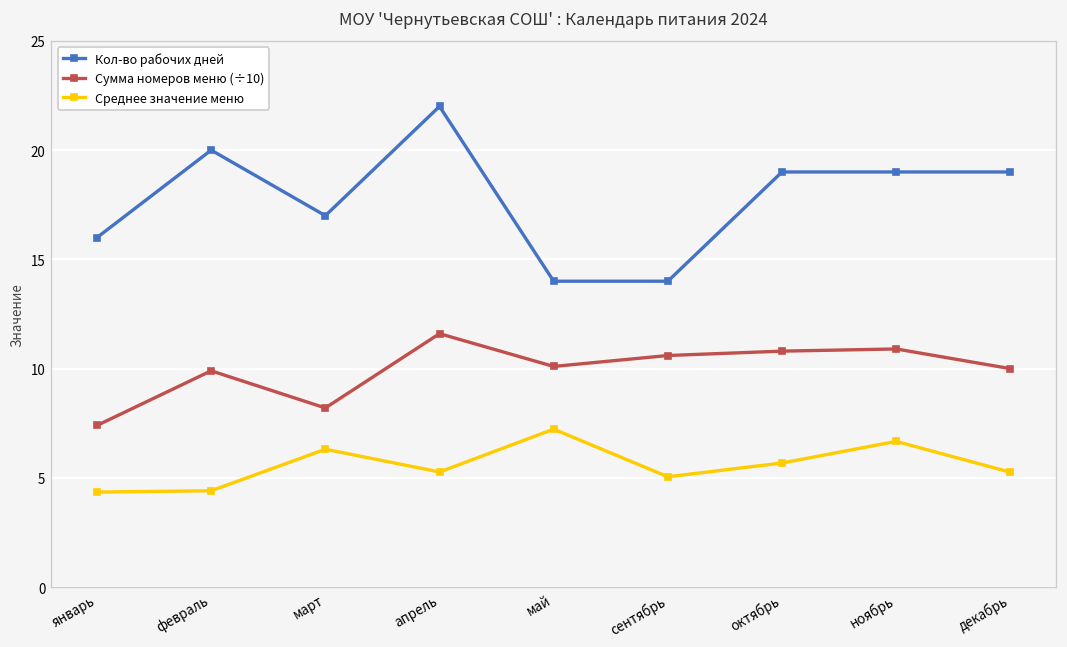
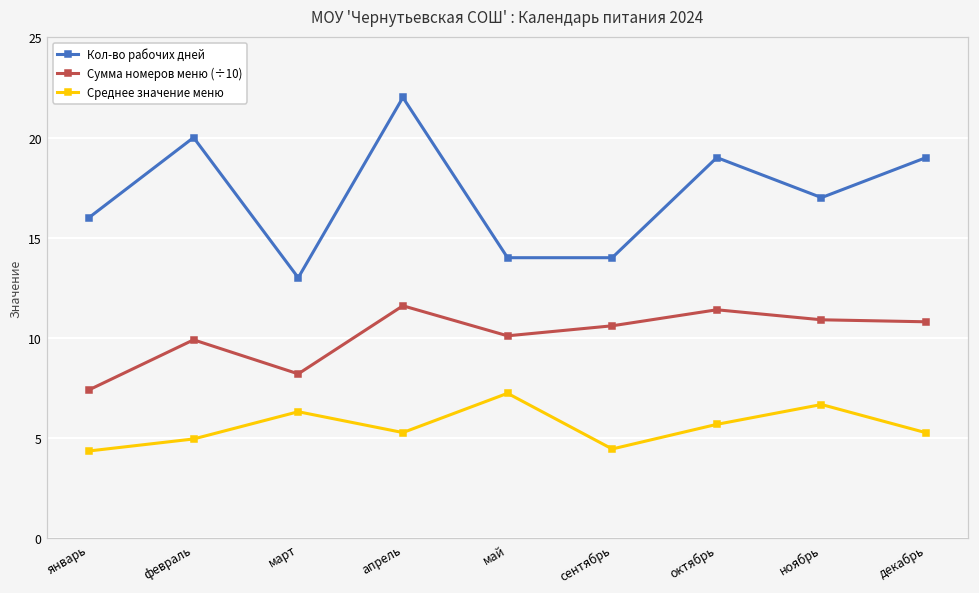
Среднее значение меню, февраль: 4.4 -> 5.0
Кол-во рабочих дней, март: 17 -> 13
Среднее значение меню, сентябрь: 5.1 -> 4.5
Сумма номеров меню (÷10), октябрь: 10.8 -> 11.4
Кол-во рабочих дней, ноябрь: 19 -> 17
Сумма номеров меню (÷10), декабрь: 10.0 -> 10.8
